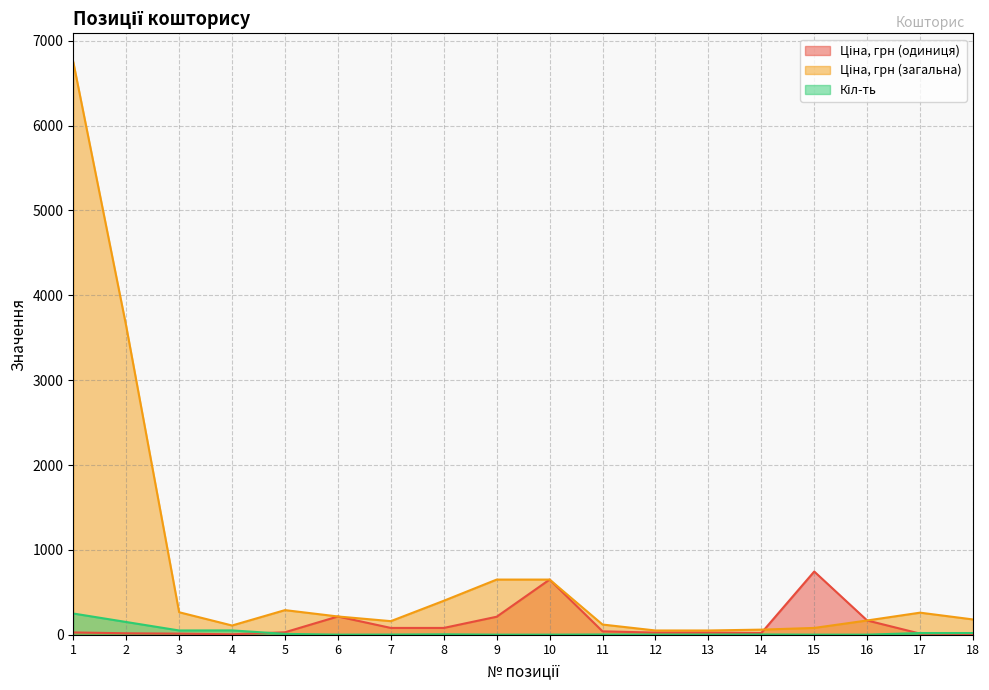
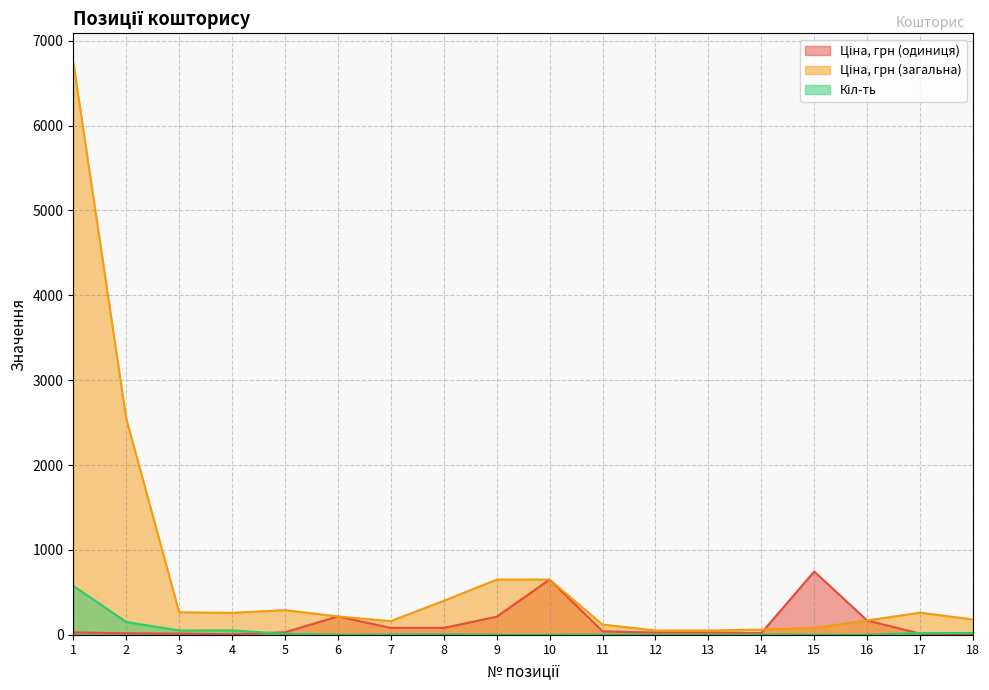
Кіл-ть, 1: 300 -> 600
Ціна, грн (загальна), 2: 3600 -> 2600
Ціна, грн (загальна), 4: 100 -> 300
